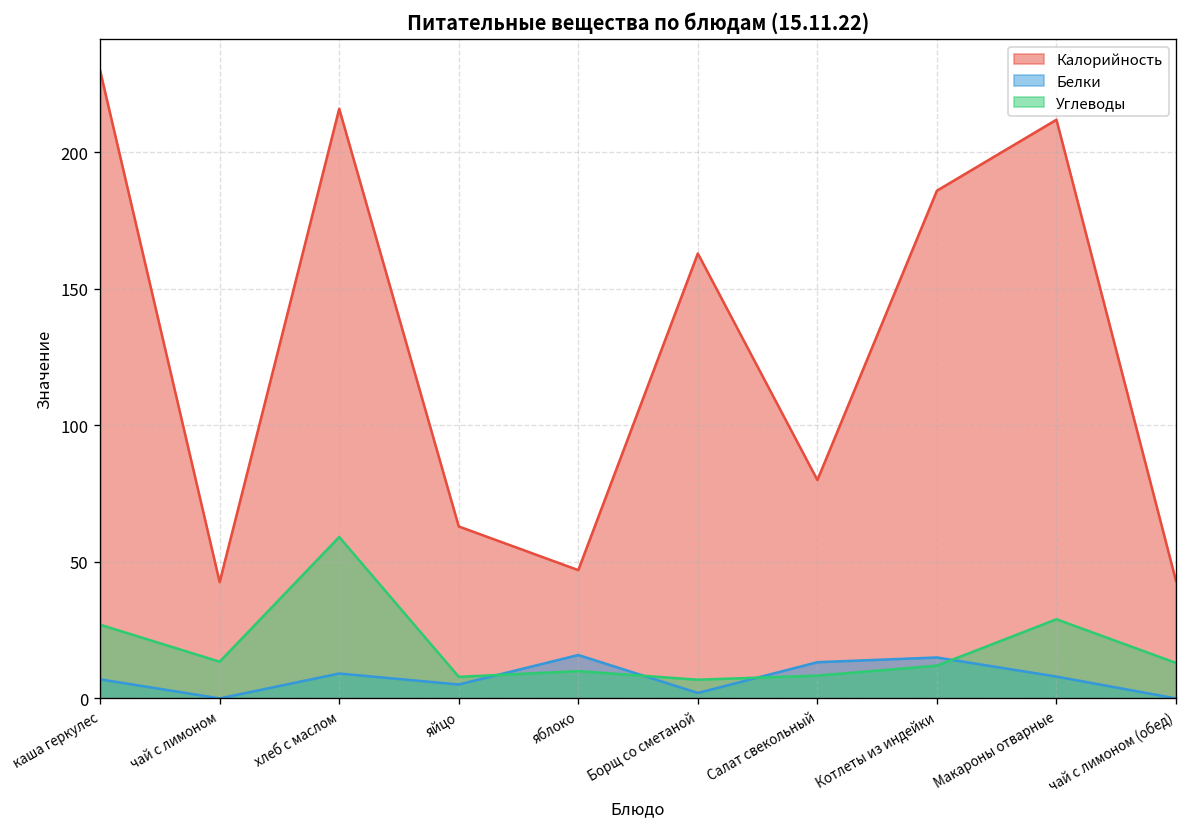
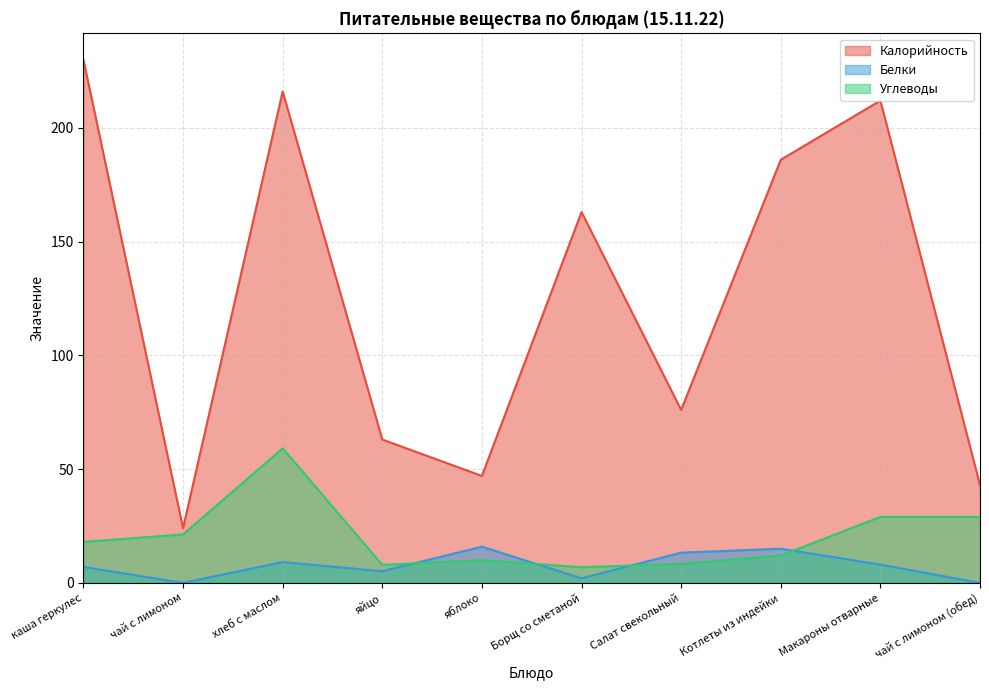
Углеводы, каша геркулес: 27 -> 18
Калорийность, чай с лимоном: 43 -> 24
Углеводы, чай с лимоном: 13 -> 21
Калорийность, Салат свекольный: 80 -> 76
Углеводы, чай с лимоном (обед): 13 -> 29
